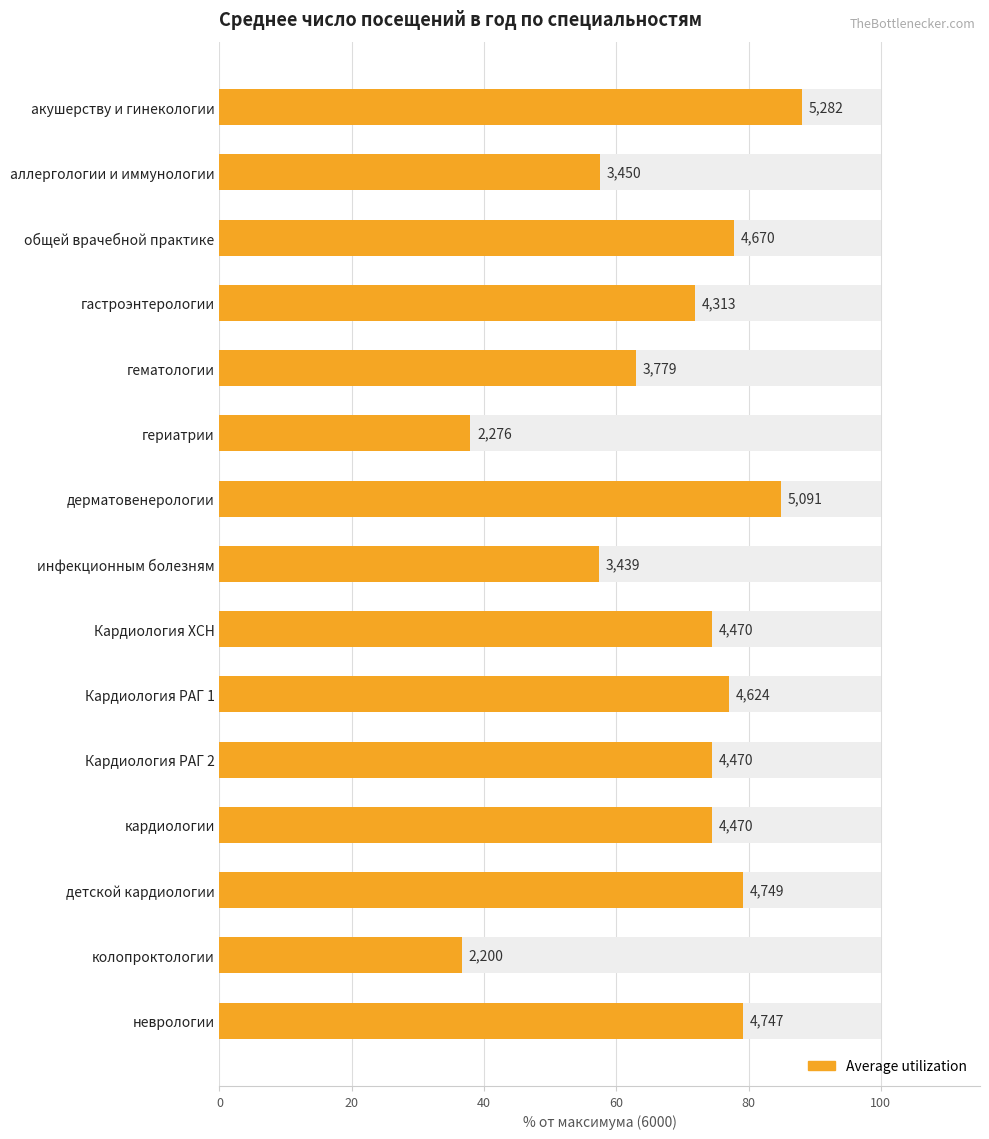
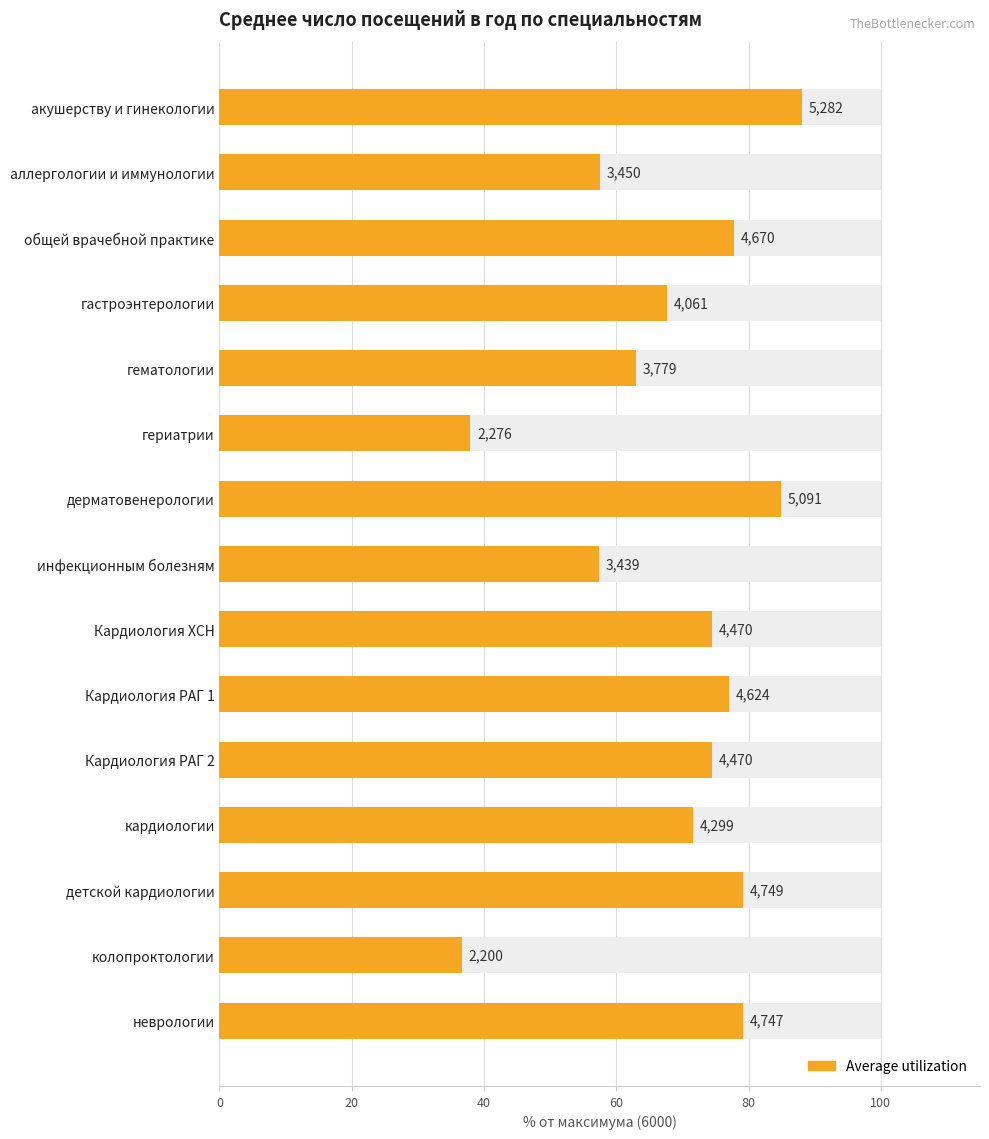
Average utilization, гастроэнтерологии: 4,313 -> 4,061
Average utilization, кардиологии: 4,470 -> 4,299
